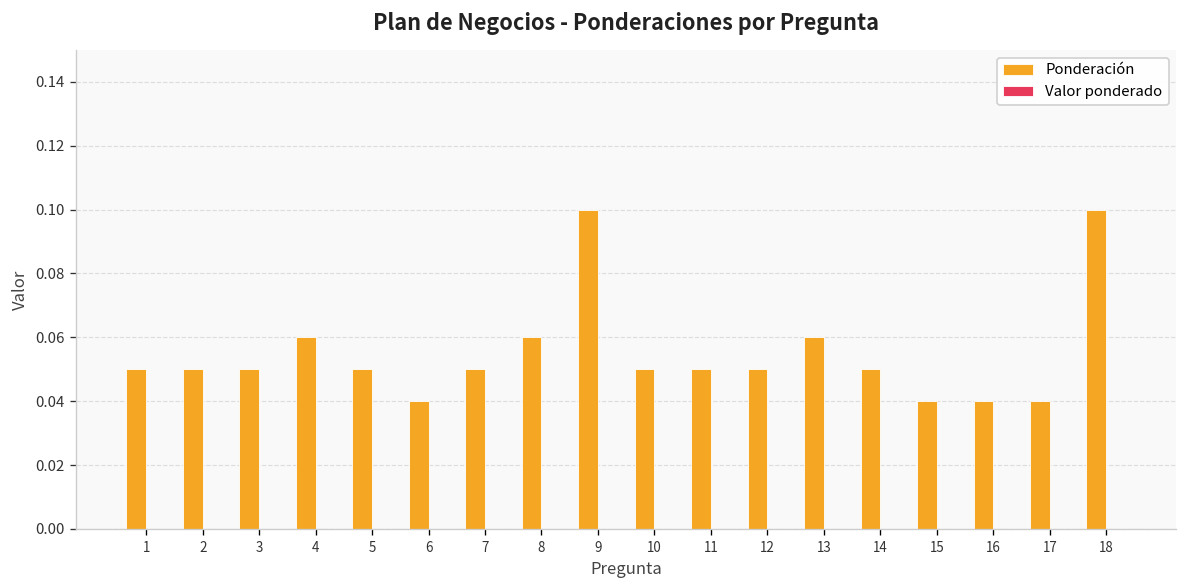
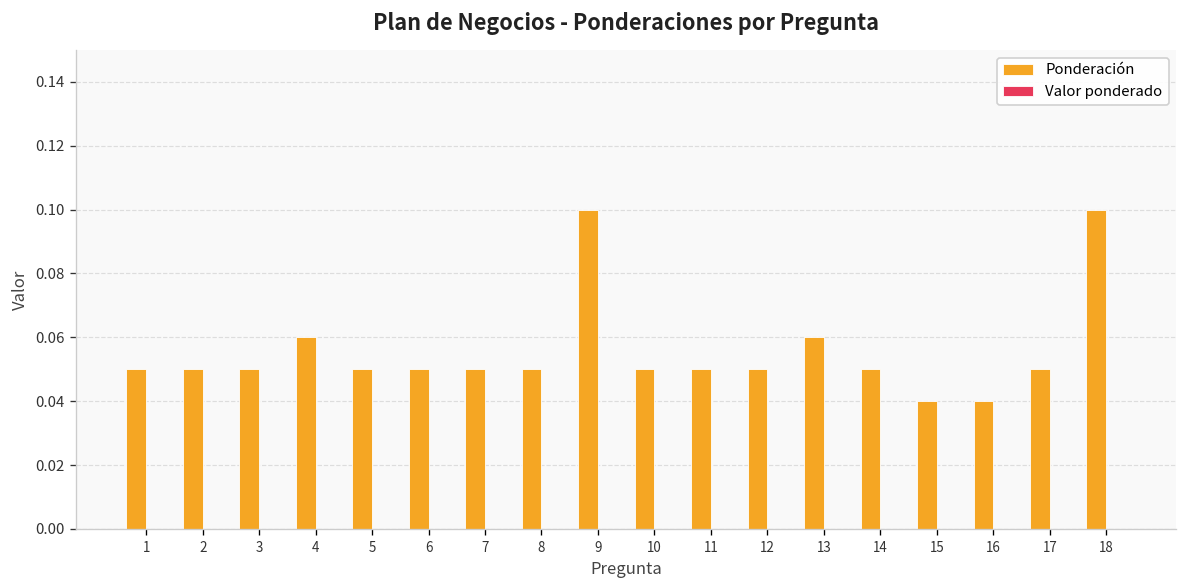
Ponderación, 6: 0.04 -> 0.05
Ponderación, 8: 0.06 -> 0.05
Ponderación, 17: 0.04 -> 0.05
